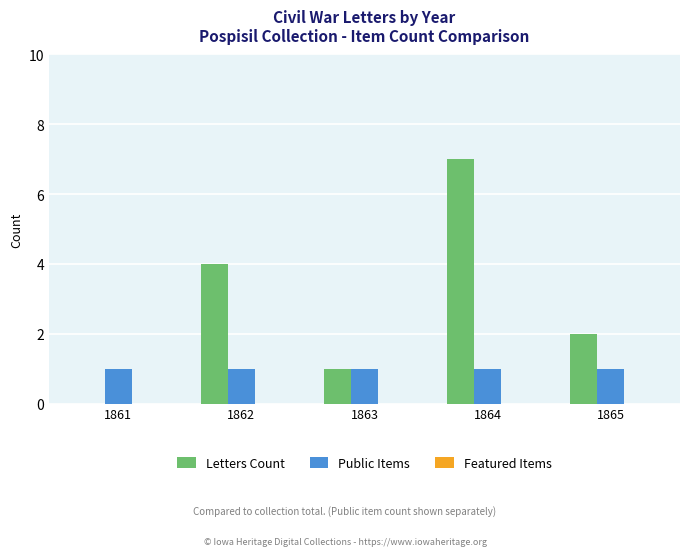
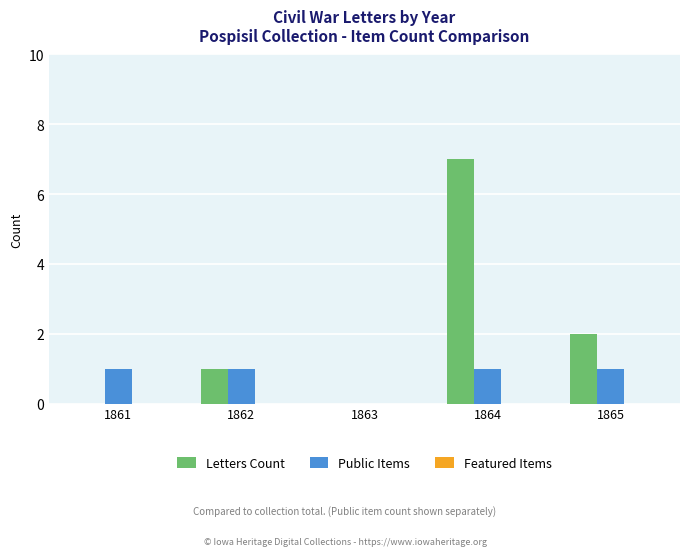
Letters Count, 1862: 4 -> 1
Letters Count, 1863: 1 -> 0
Public Items, 1863: 1 -> 0
